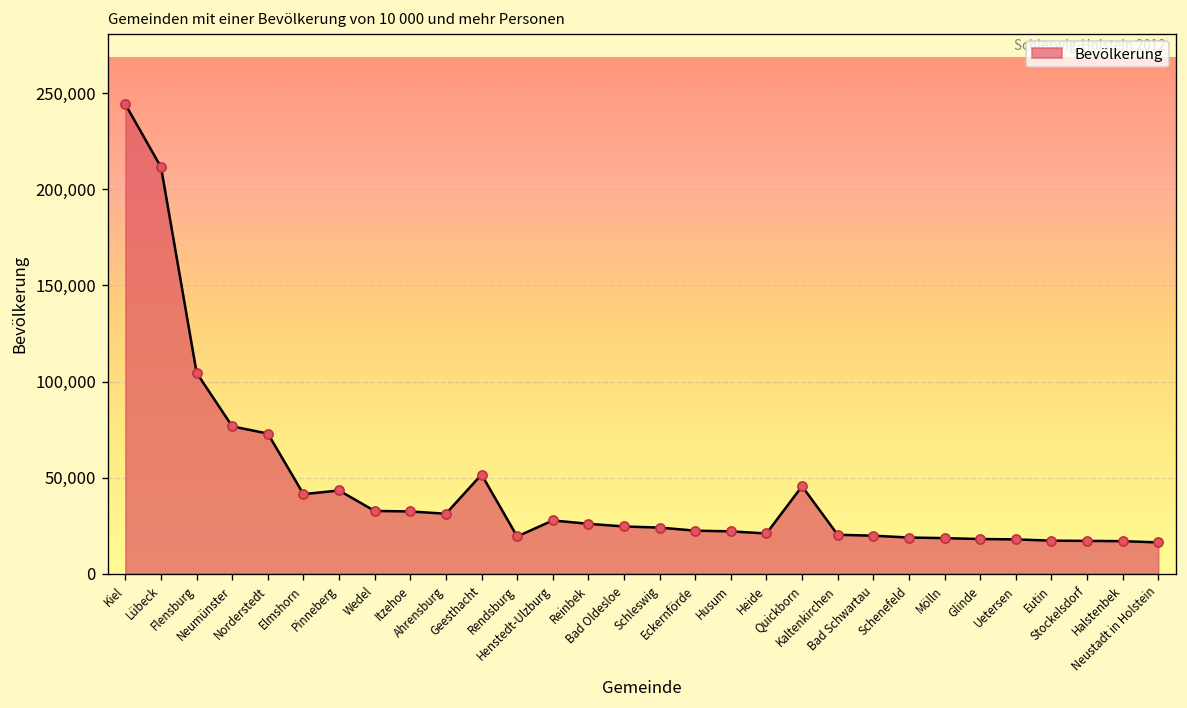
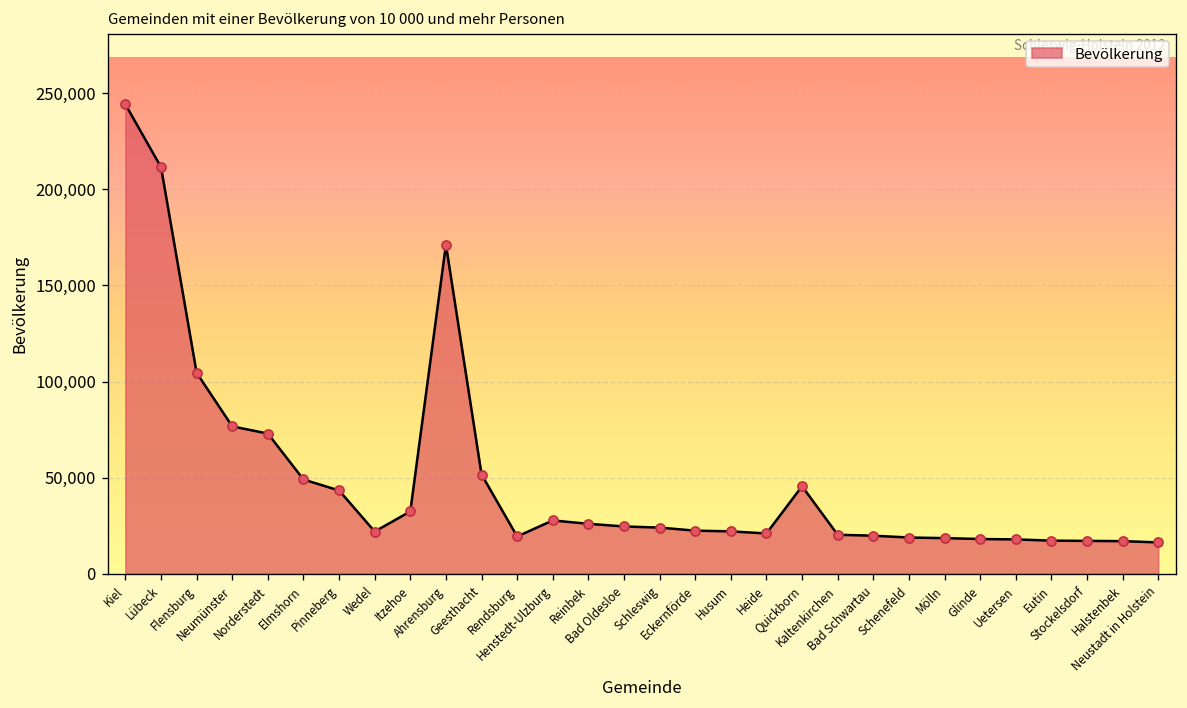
Elmshorn: 41,000 -> 49,000
Wedel: 33,000 -> 22,000
Ahrensburg: 31,000 -> 171,000
